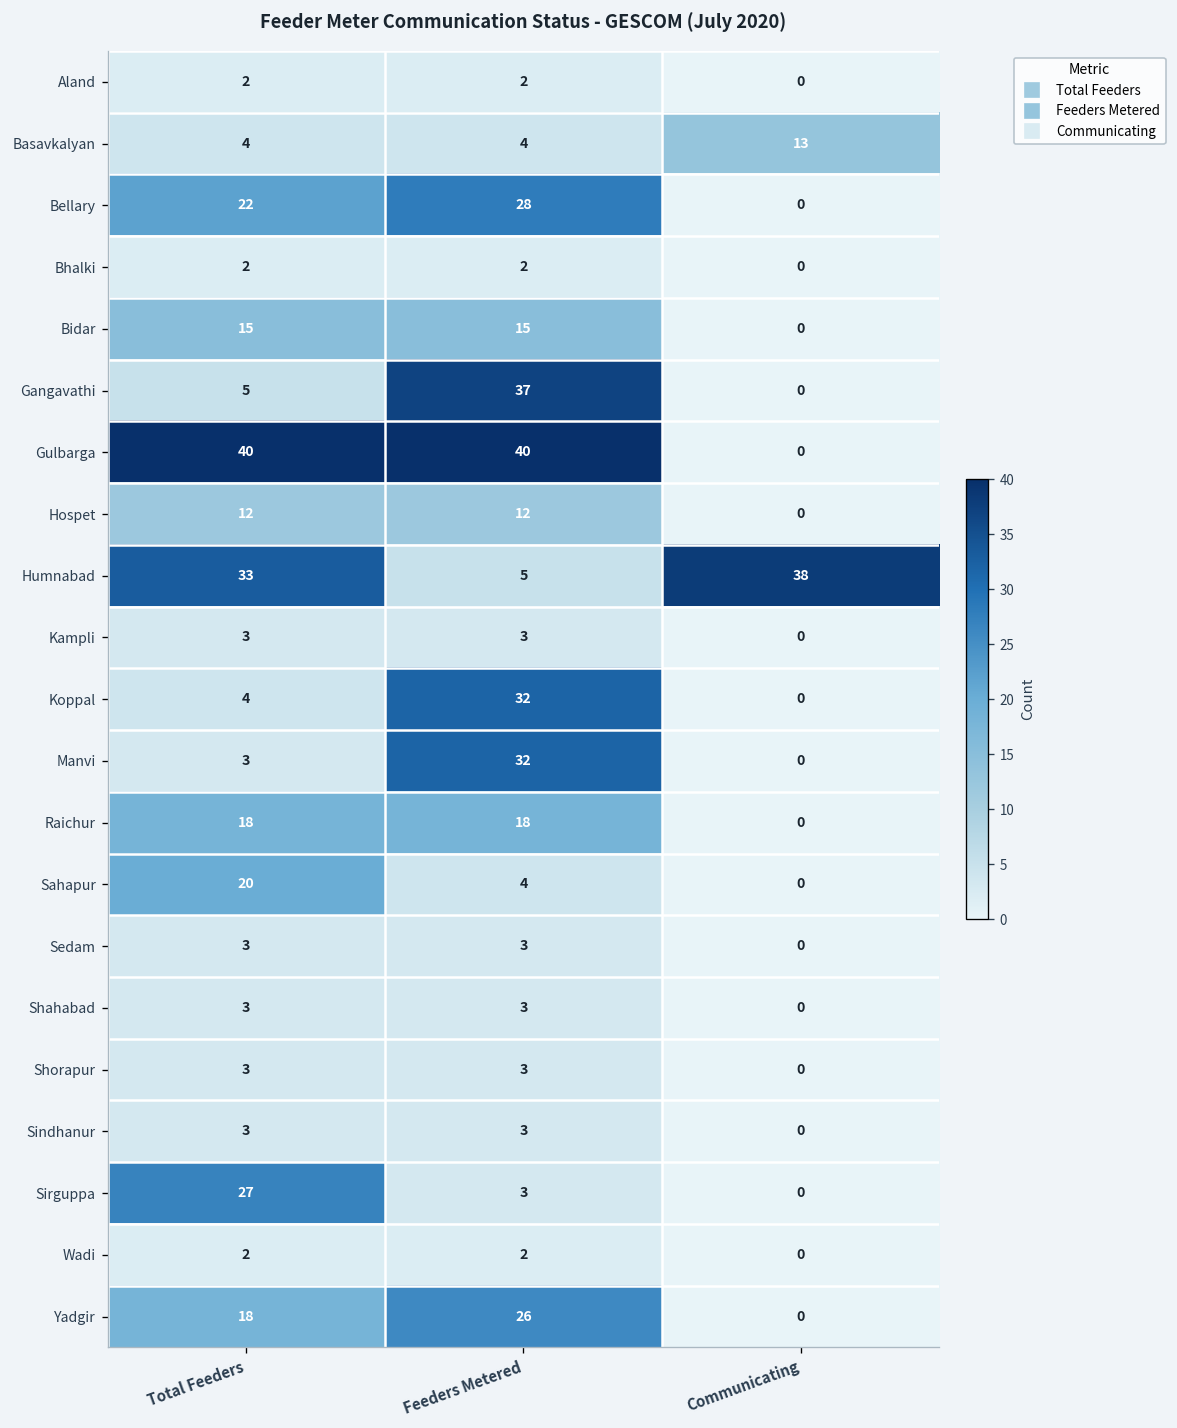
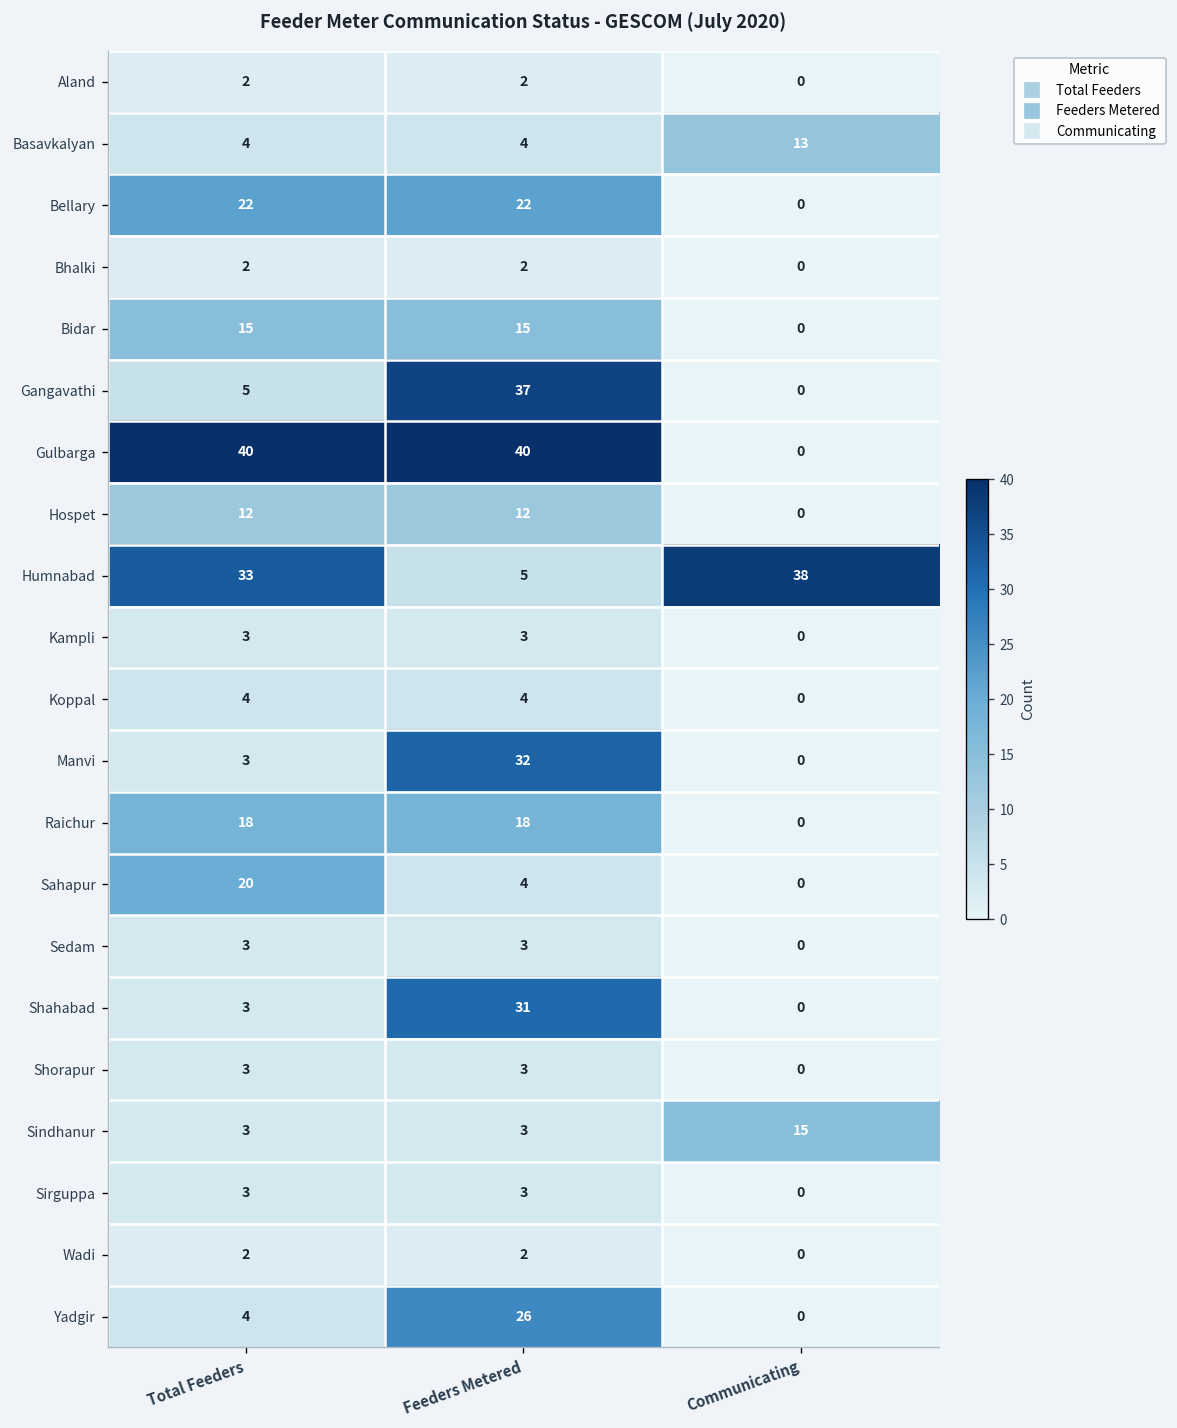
Bellary, Feeders Metered: 28 -> 22
Koppal, Feeders Metered: 32 -> 4
Shahabad, Feeders Metered: 3 -> 31
Sindhanur, Communicating: 0 -> 15
Sirguppa, Total Feeders: 27 -> 3
Yadgir, Total Feeders: 18 -> 4
